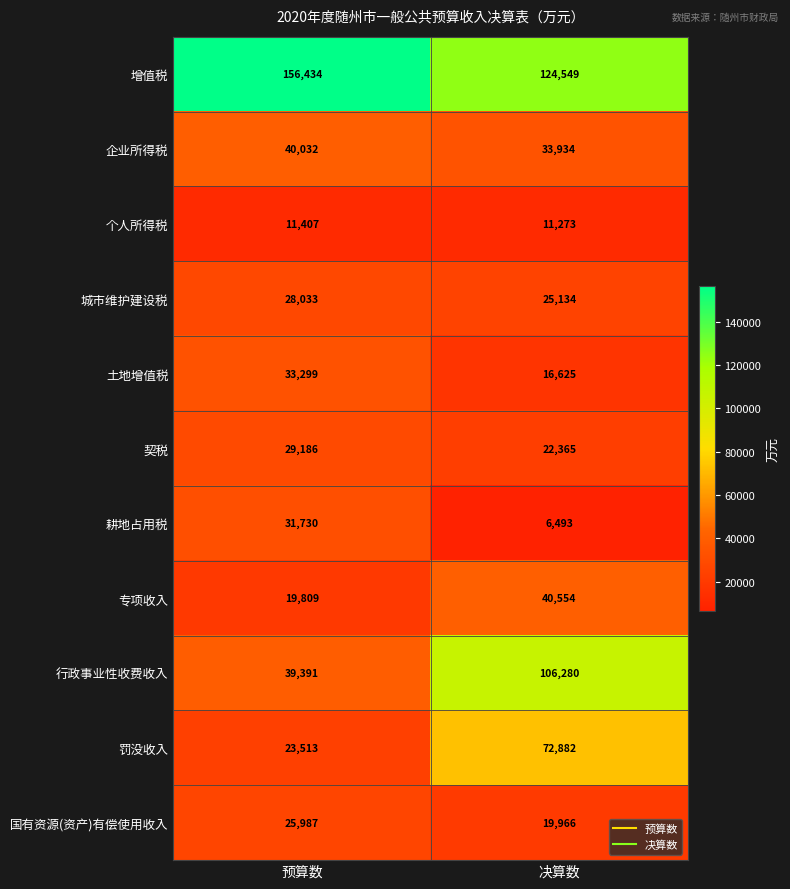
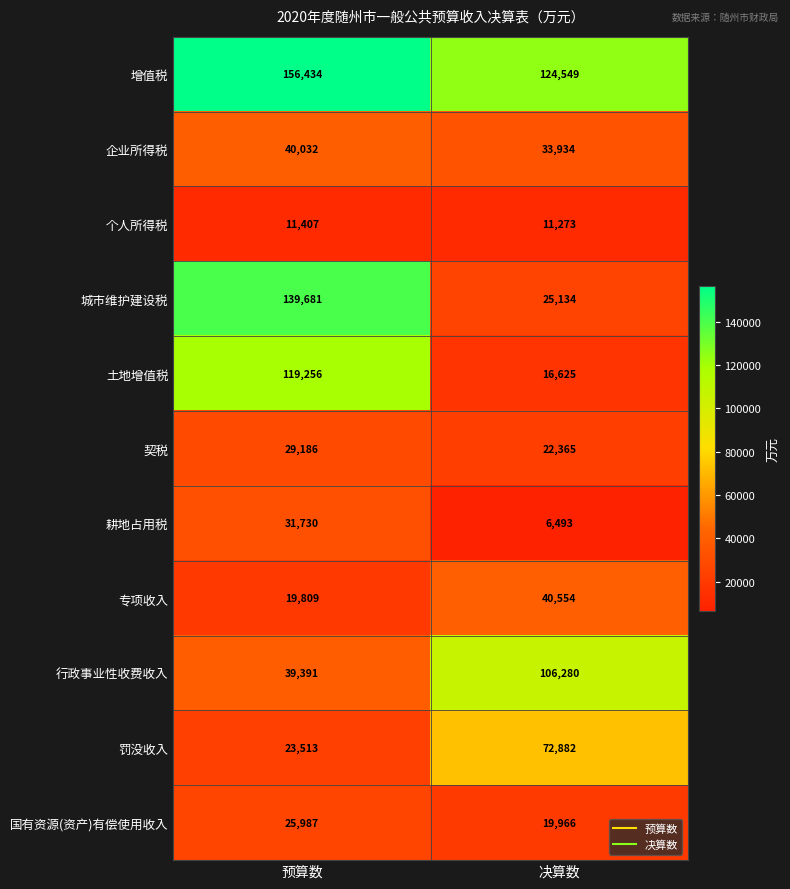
城市维护建设税, 预算数: 28,033 -> 139,681
土地增值税, 预算数: 33,299 -> 119,256
